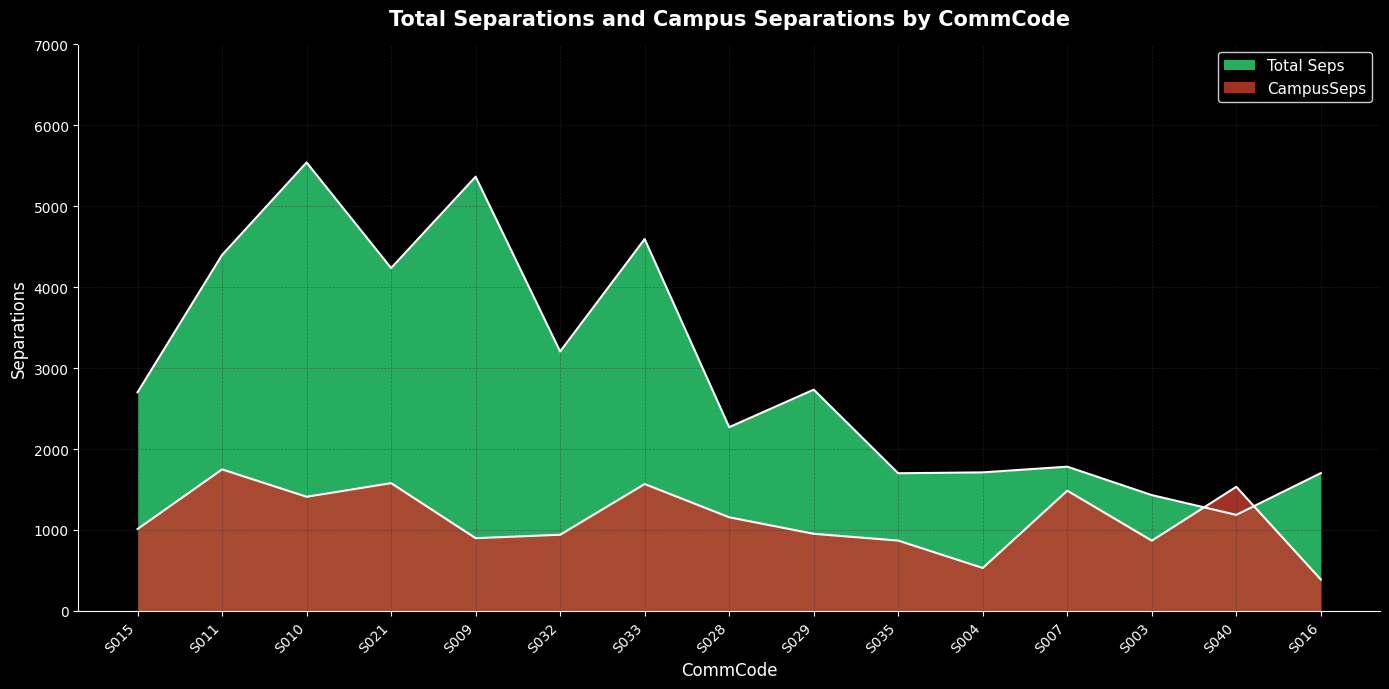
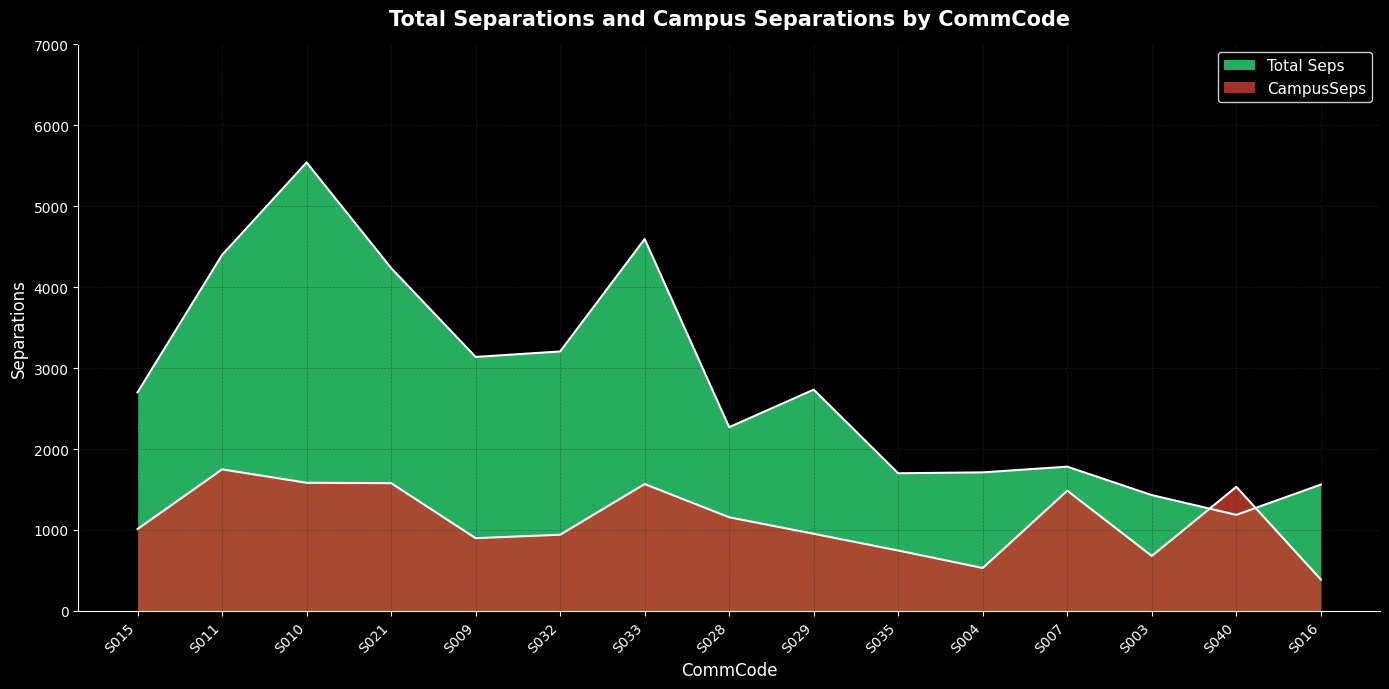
CampusSeps, S010: 1400 -> 1600
Total Seps, S009: 5400 -> 3100
CampusSeps, S035: 900 -> 700
CampusSeps, S003: 900 -> 700
Total Seps, S016: 1700 -> 1600
